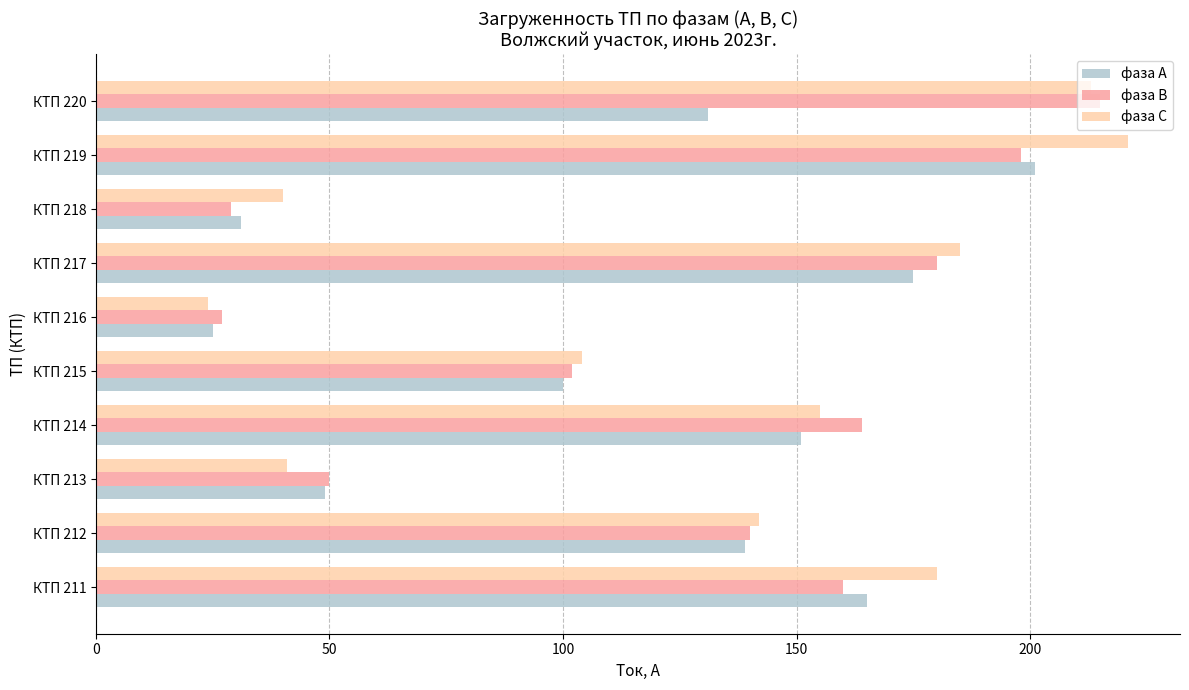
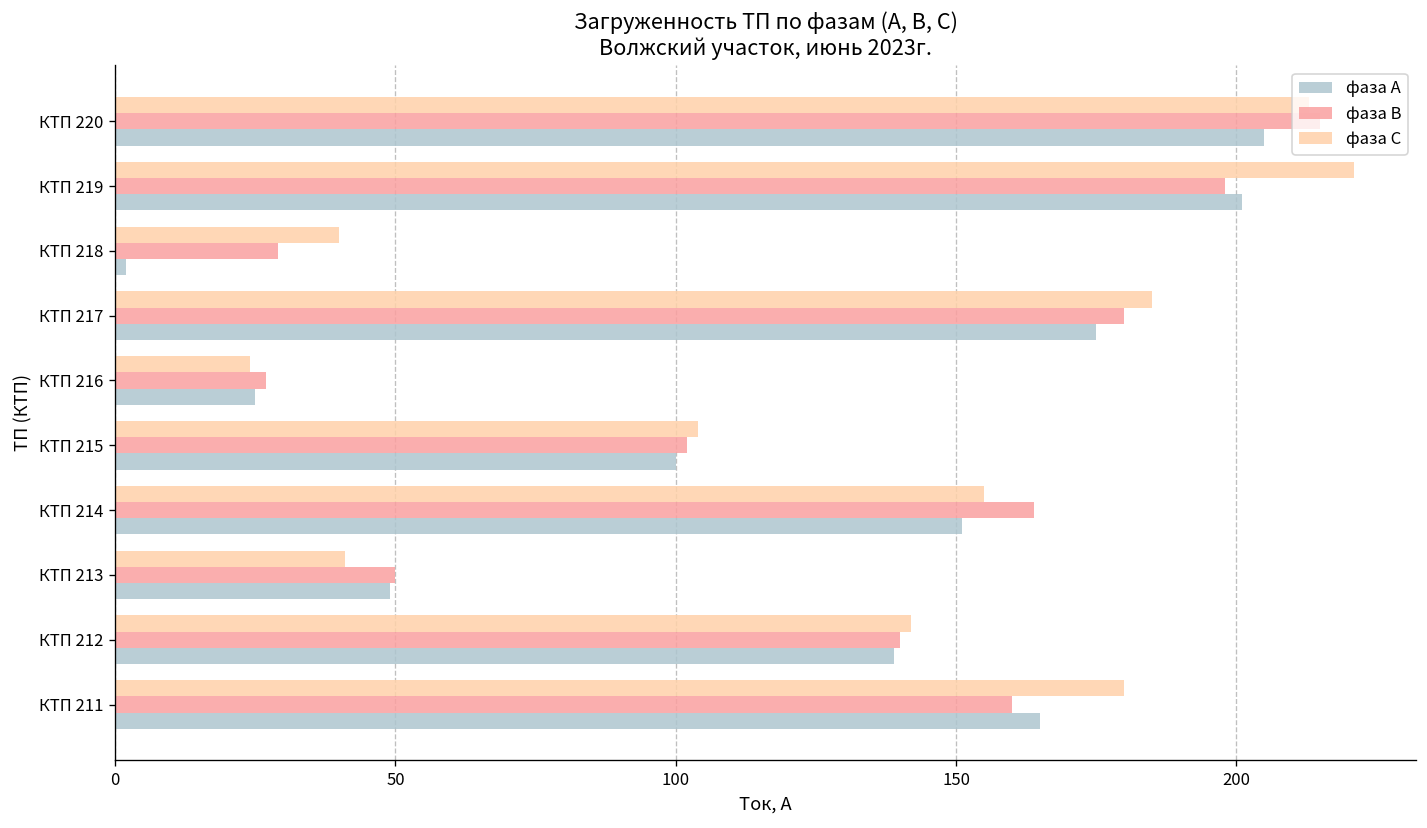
фаза А, КТП 220: 131 -> 205
фаза А, КТП 218: 31 -> 2
